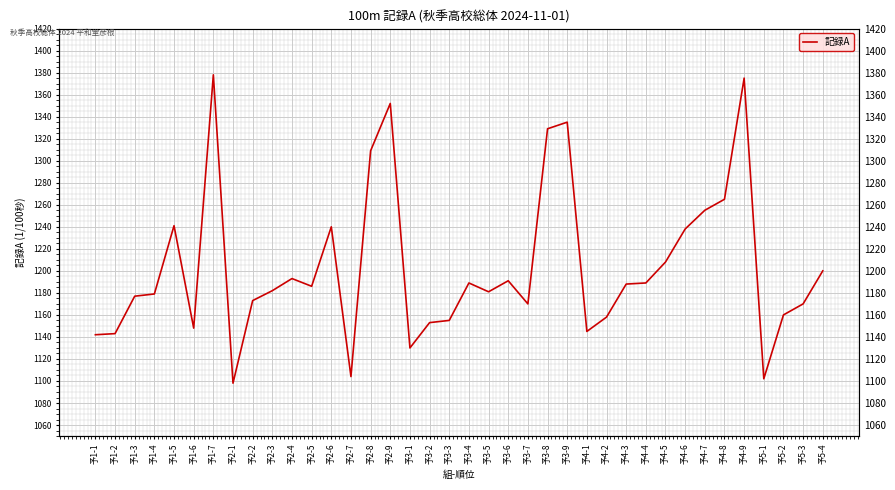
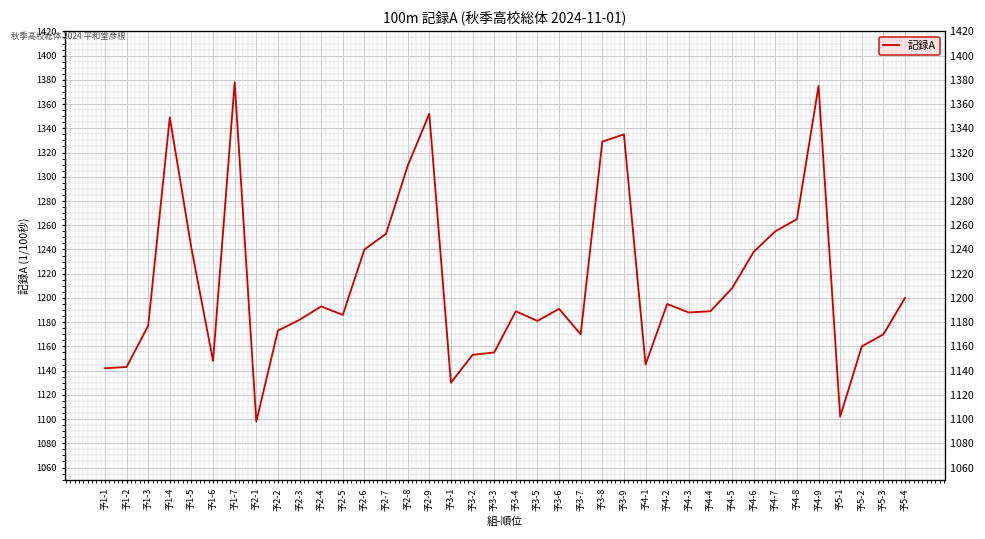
予1-4: 1179 -> 1349
予2-7: 1104 -> 1253
予4-2: 1158 -> 1195
